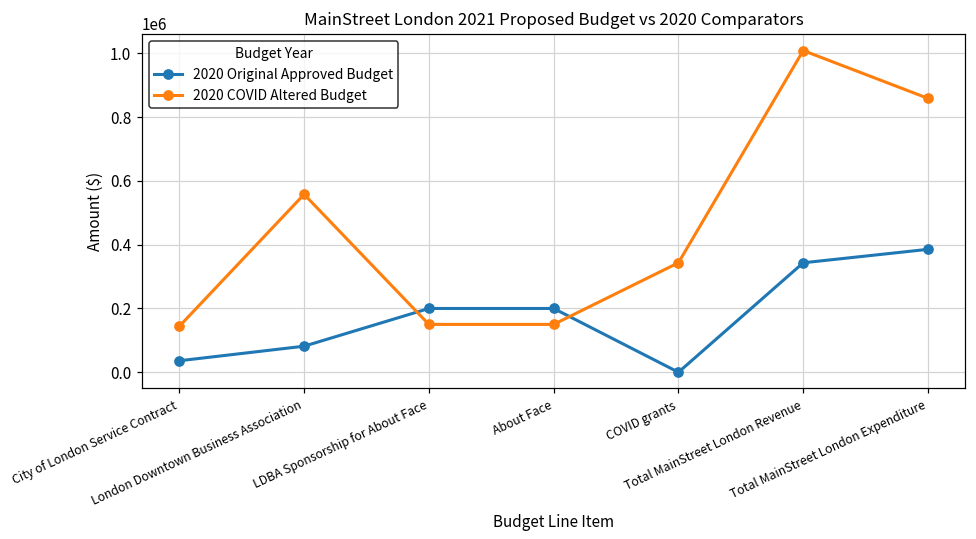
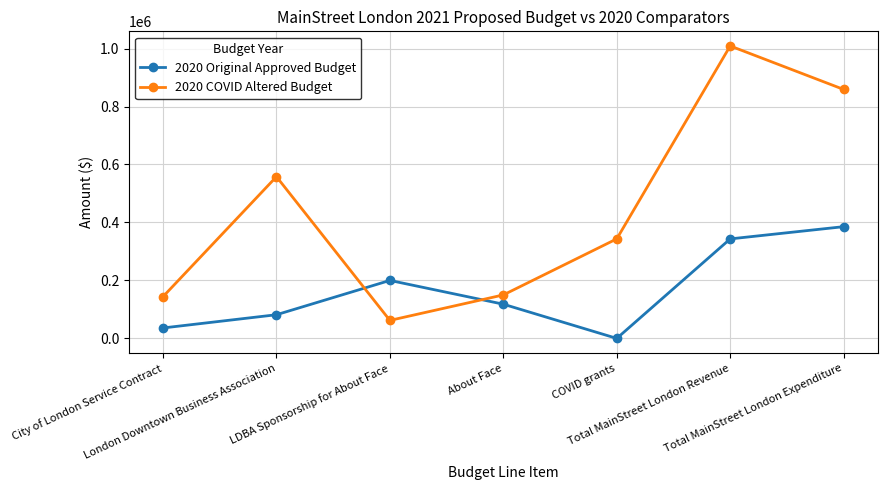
2020 COVID Altered Budget, LDBA Sponsorship for About Face: 150000 -> 60000
2020 Original Approved Budget, About Face: 200000 -> 120000
